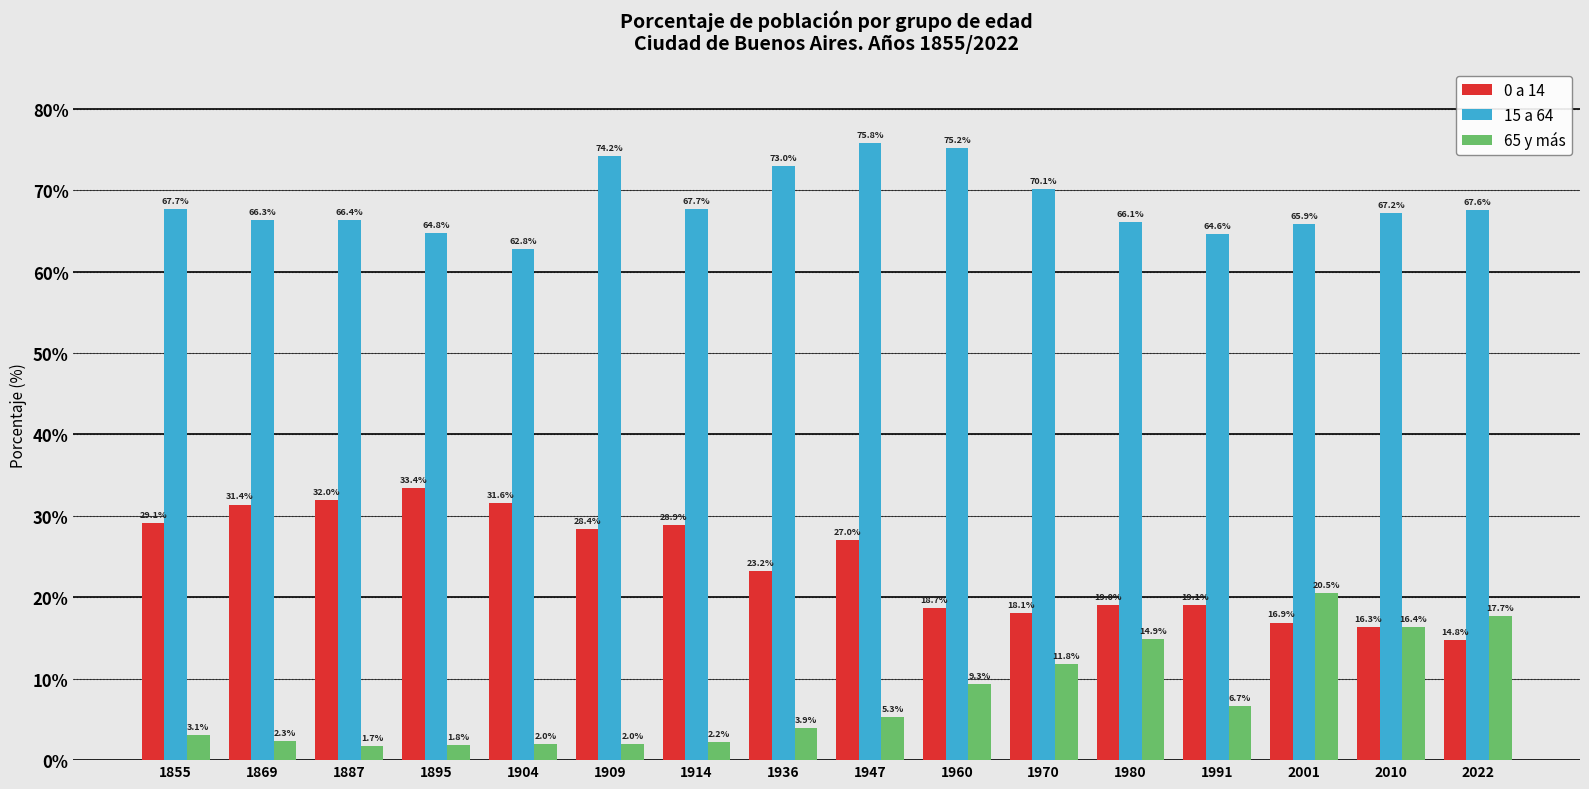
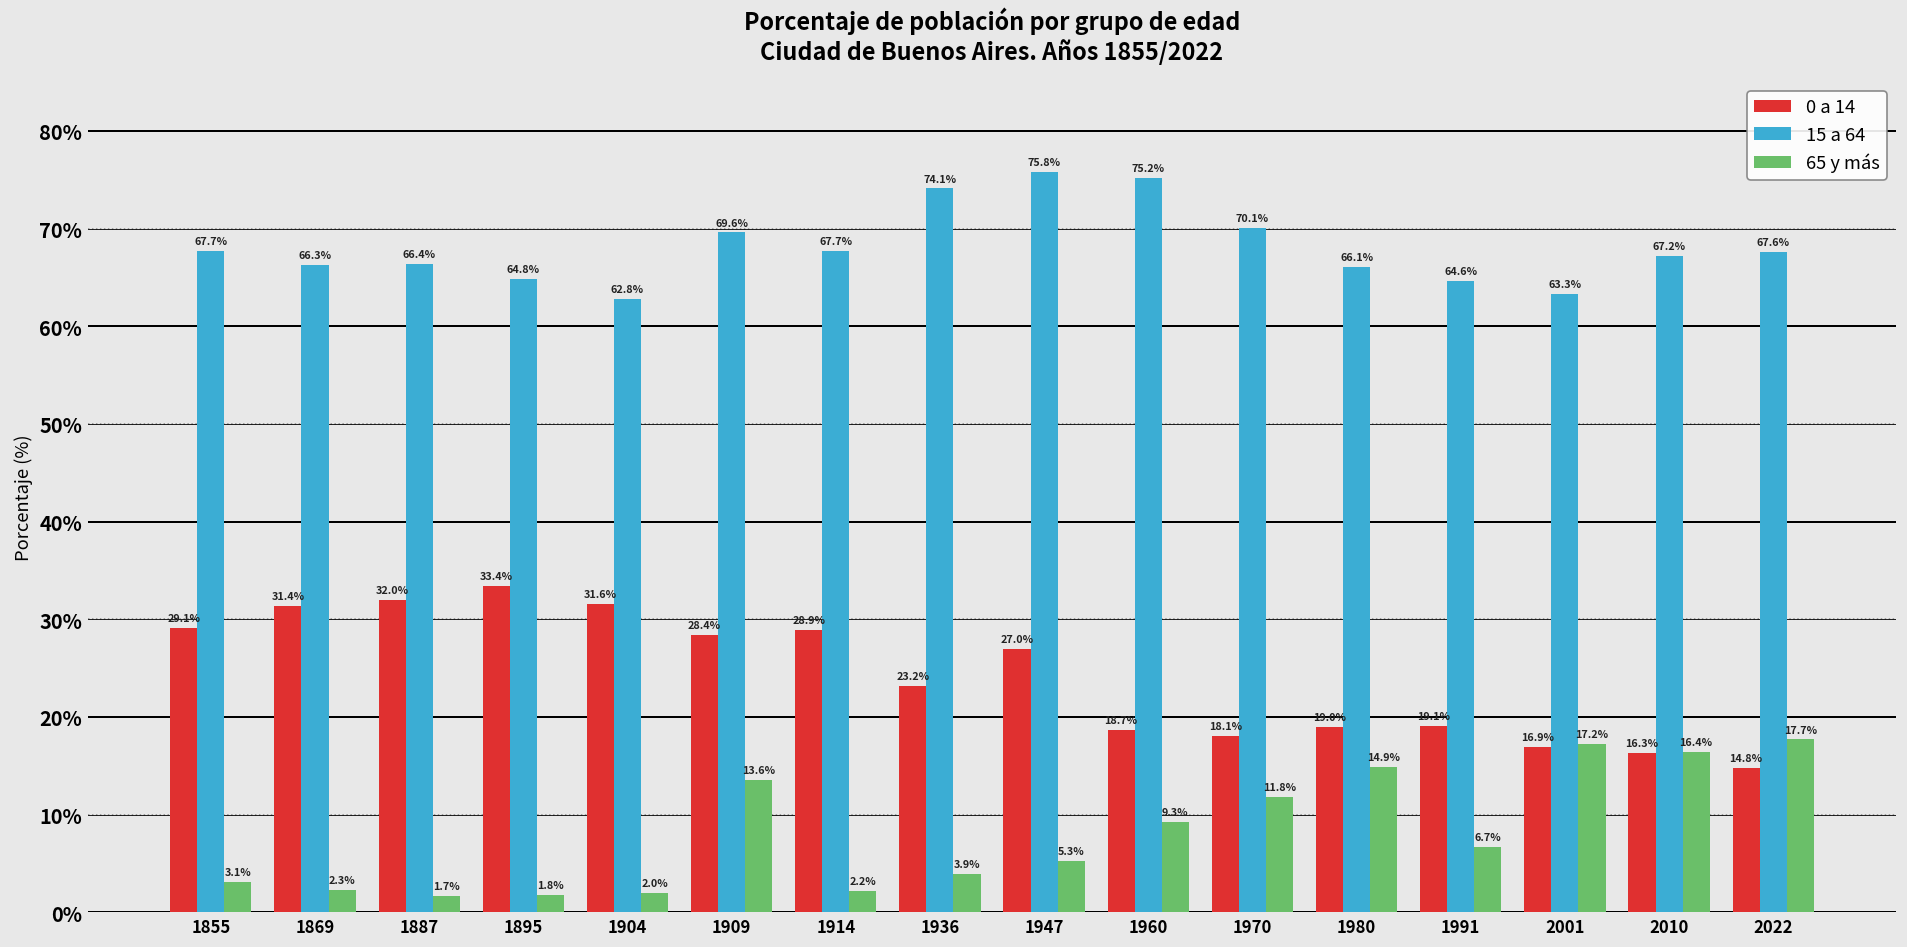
15 a 64, 1909: 74.2% -> 69.6%
65 y más, 1909: 2.0% -> 13.6%
15 a 64, 1936: 73.0% -> 74.1%
15 a 64, 2001: 65.9% -> 63.3%
65 y más, 2001: 20.5% -> 17.2%
